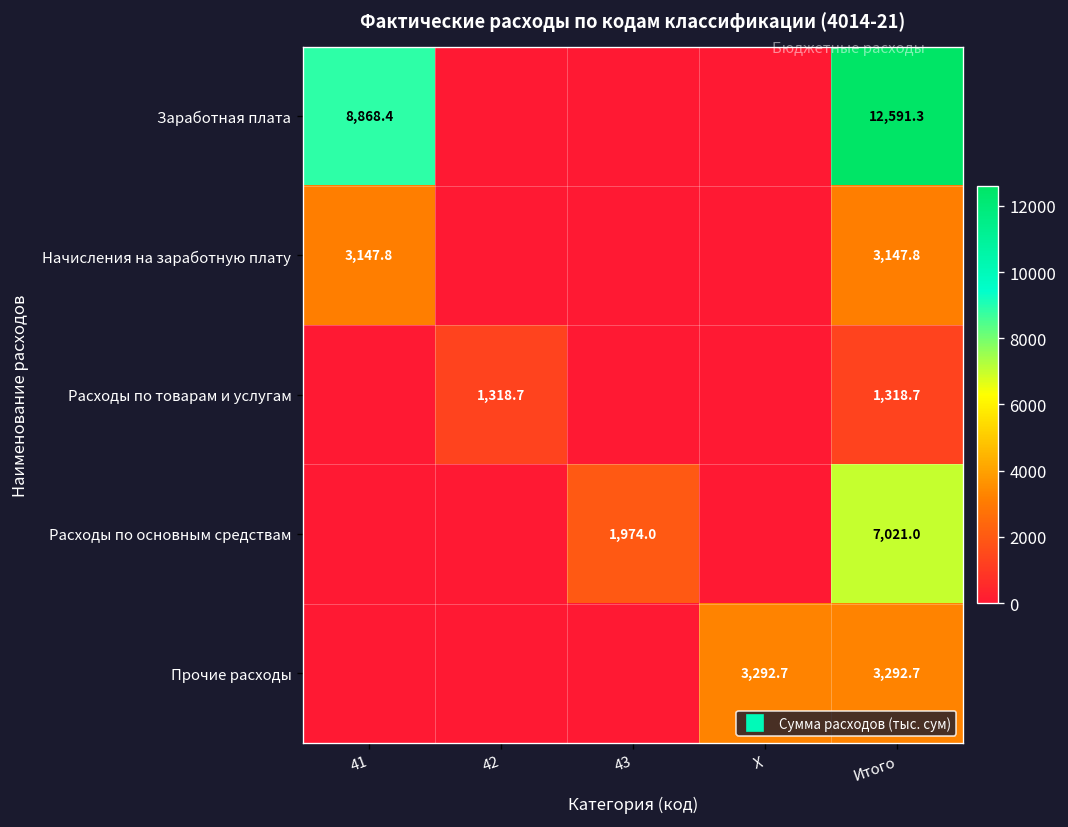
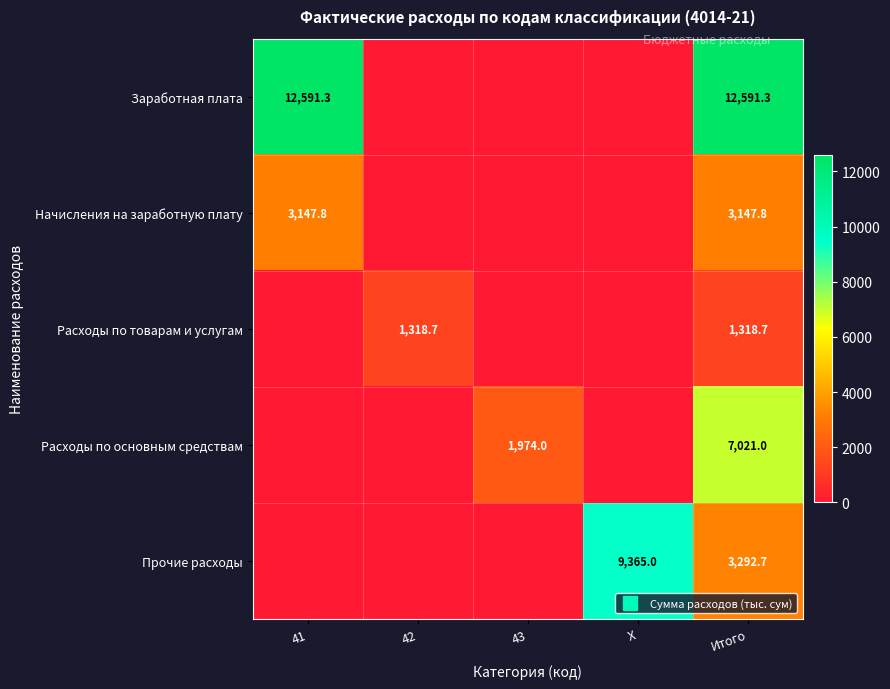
Заработная плата, 41: 8,868.4 -> 12,591.3
Прочие расходы, X: 3,292.7 -> 9,365.0
